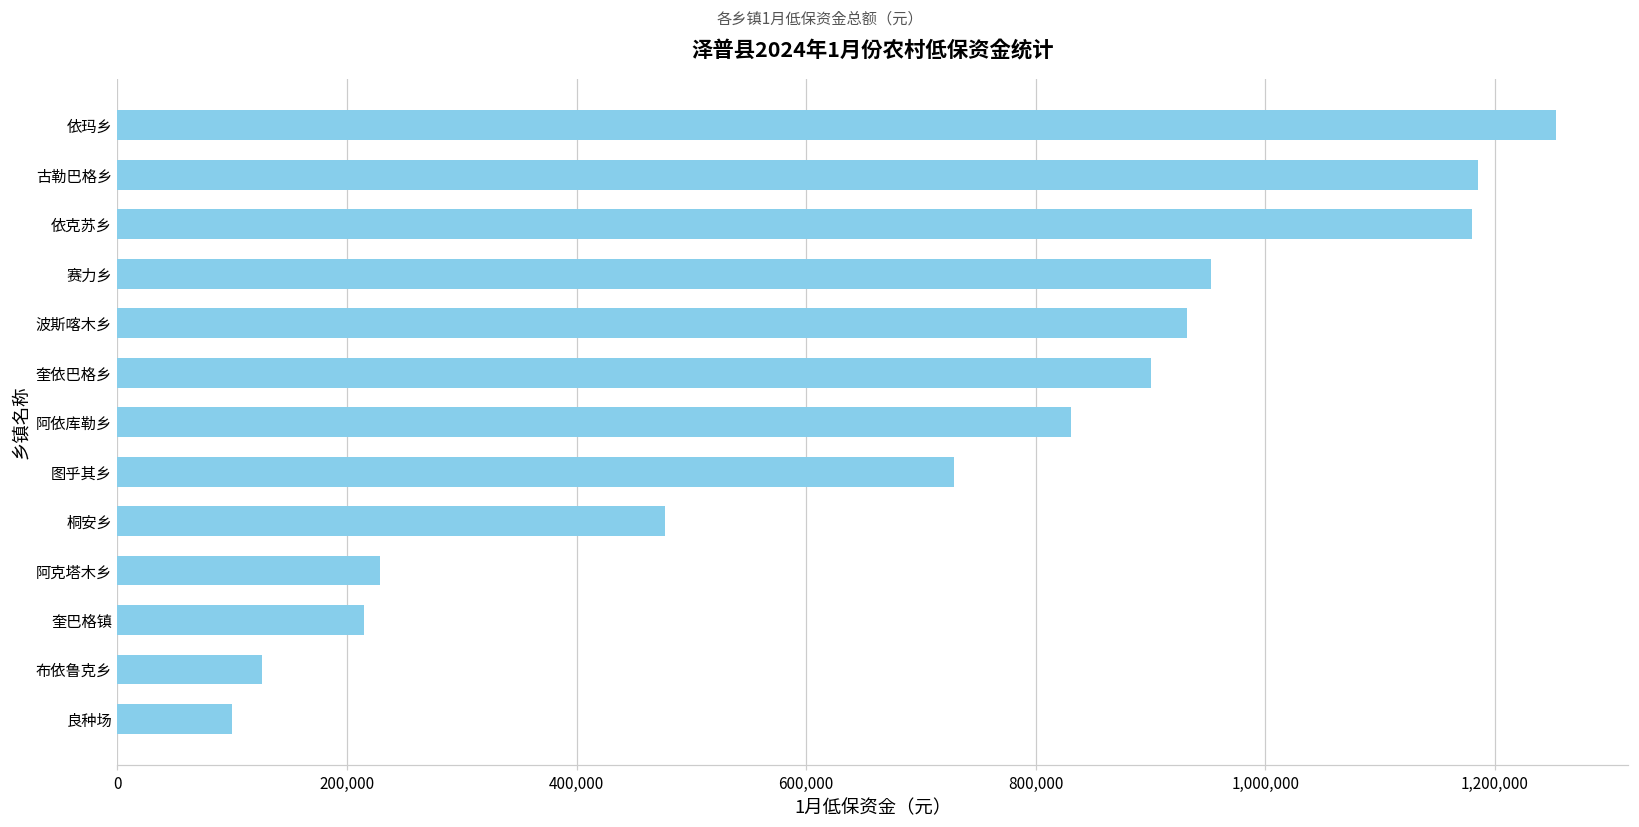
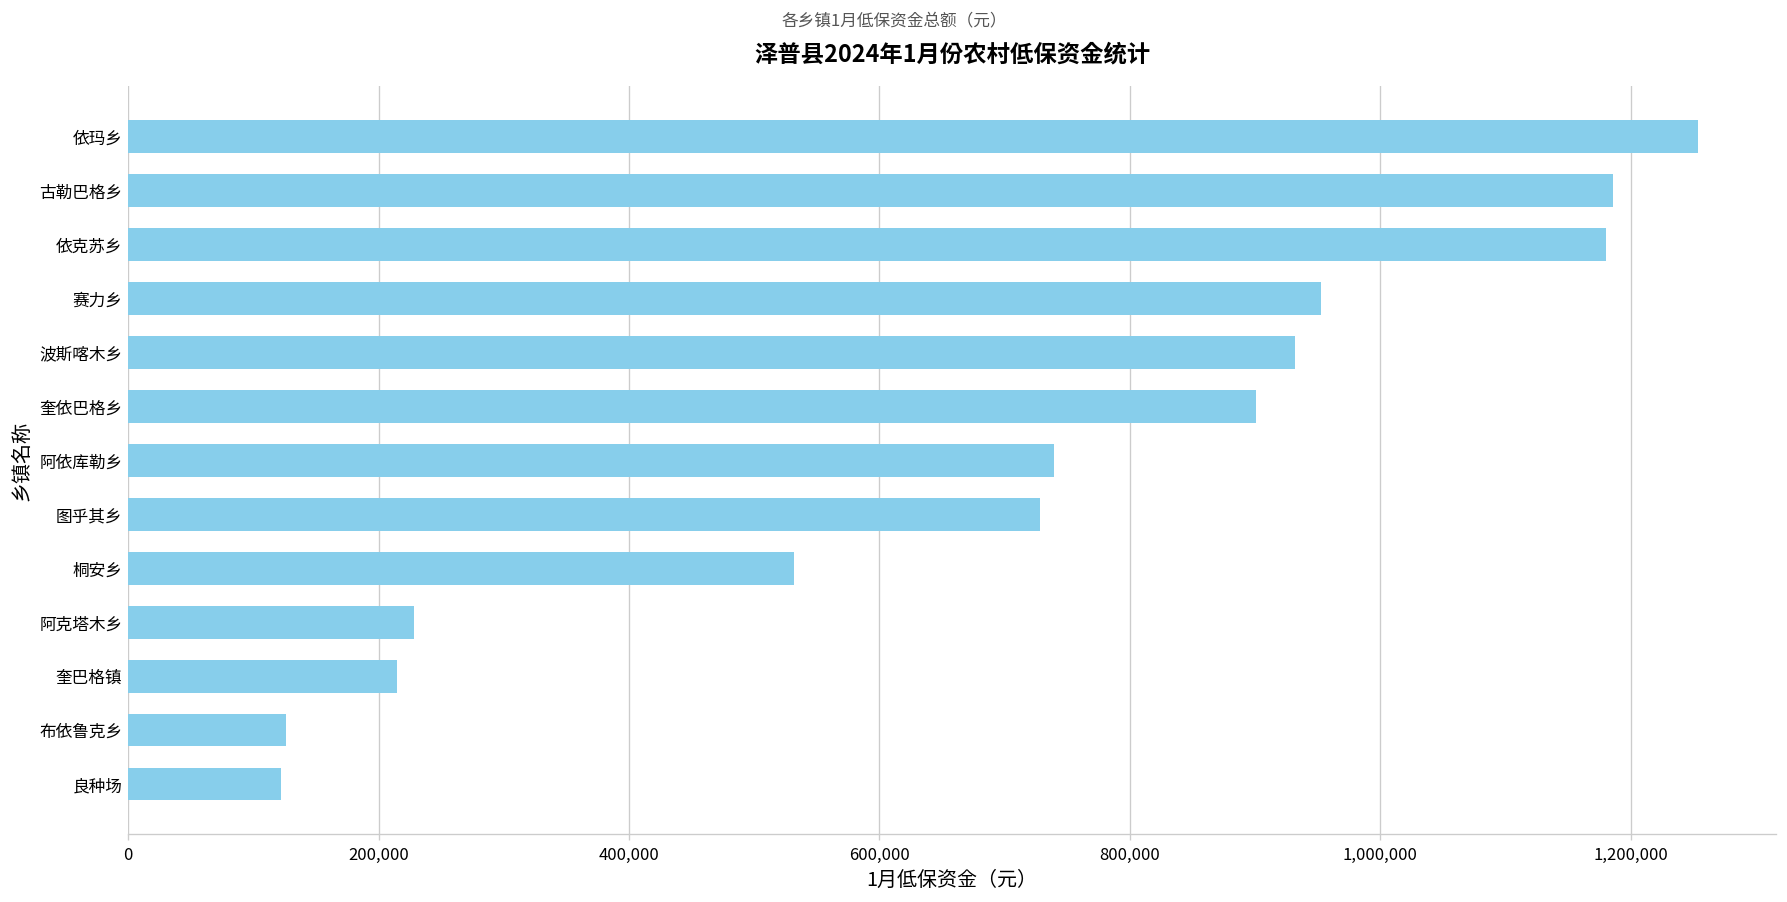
阿依库勒乡: 831,000 -> 740,000
桐安乡: 477,000 -> 532,000
良种场: 100,000 -> 122,000
